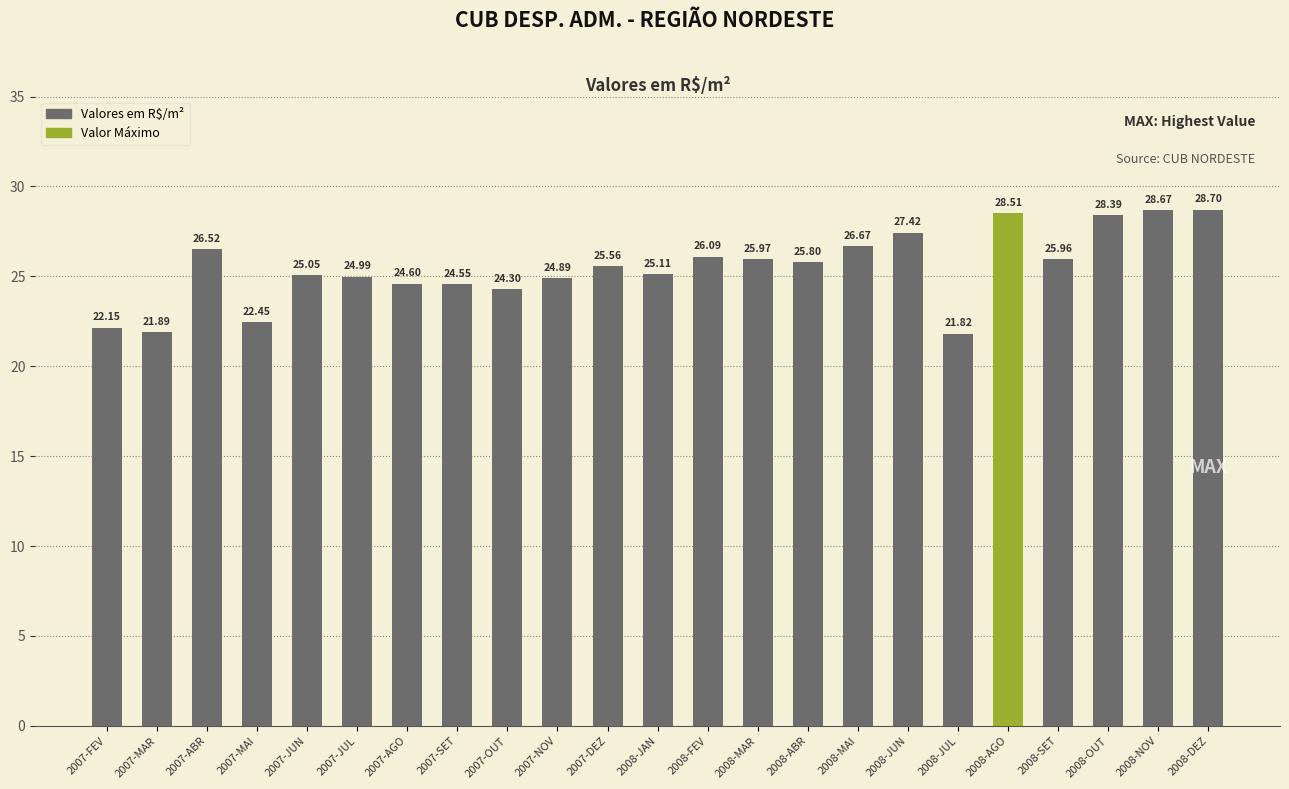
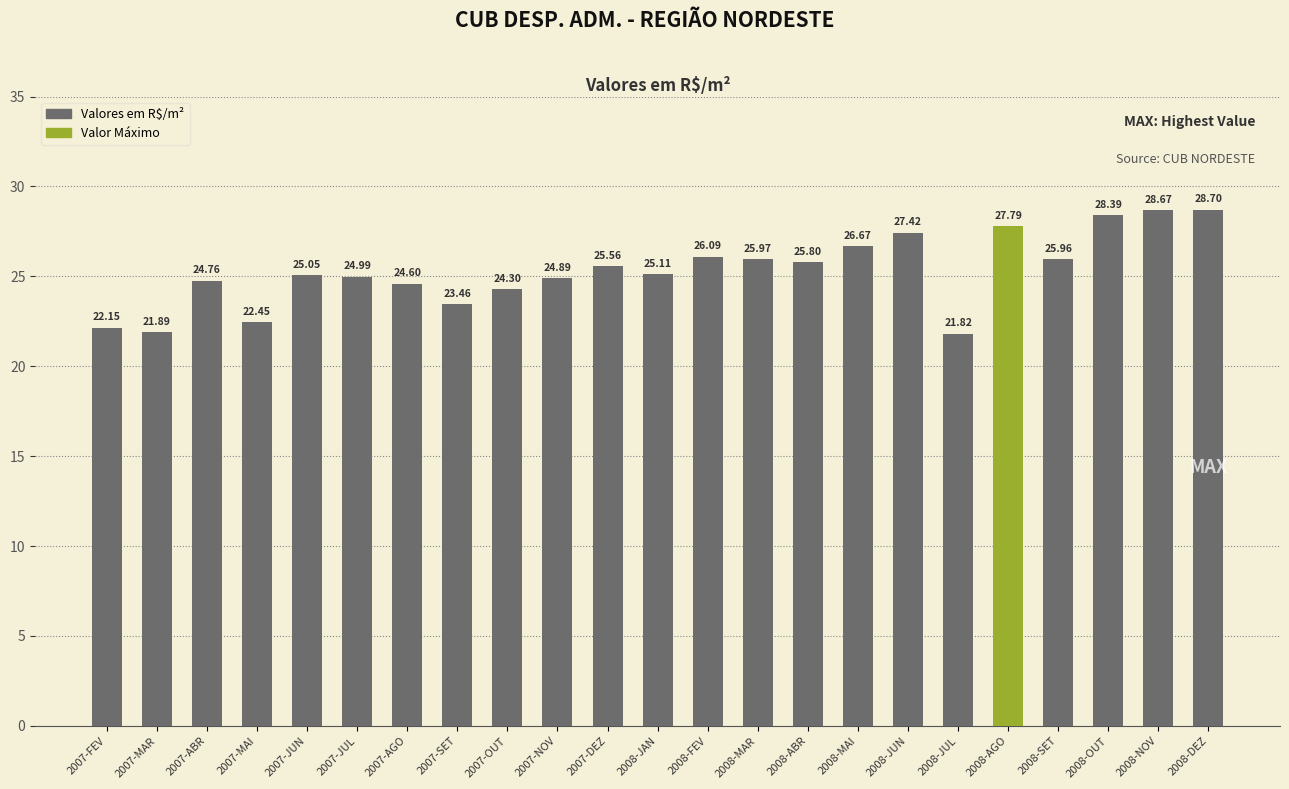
2007-ABR: 26.52 -> 24.76
2007-SET: 24.55 -> 23.46
2008-AGO: 28.51 -> 27.79
